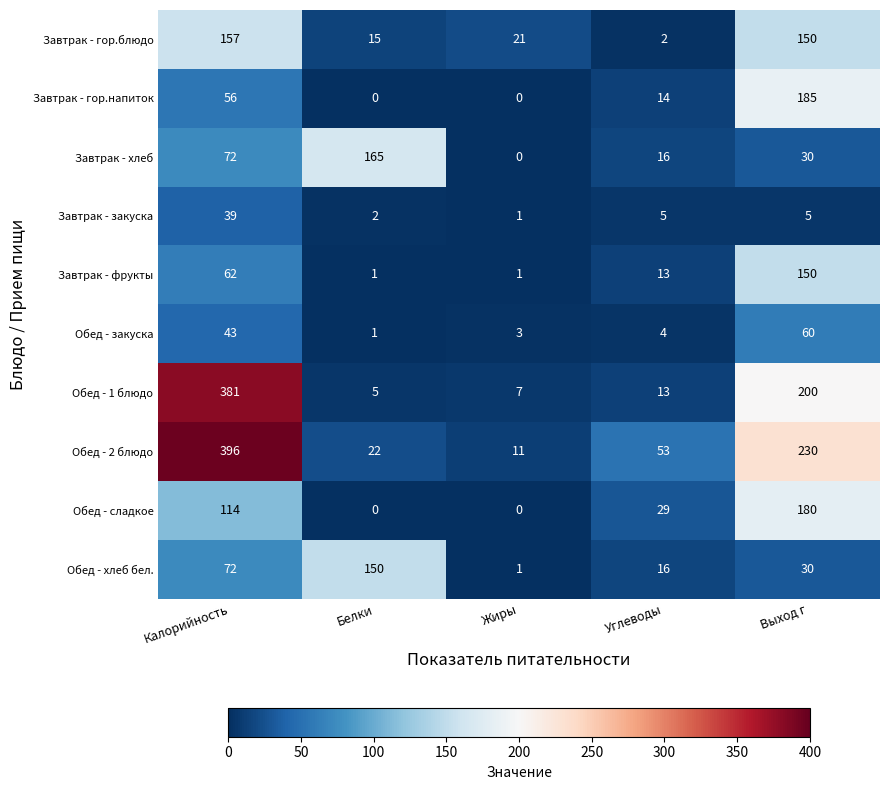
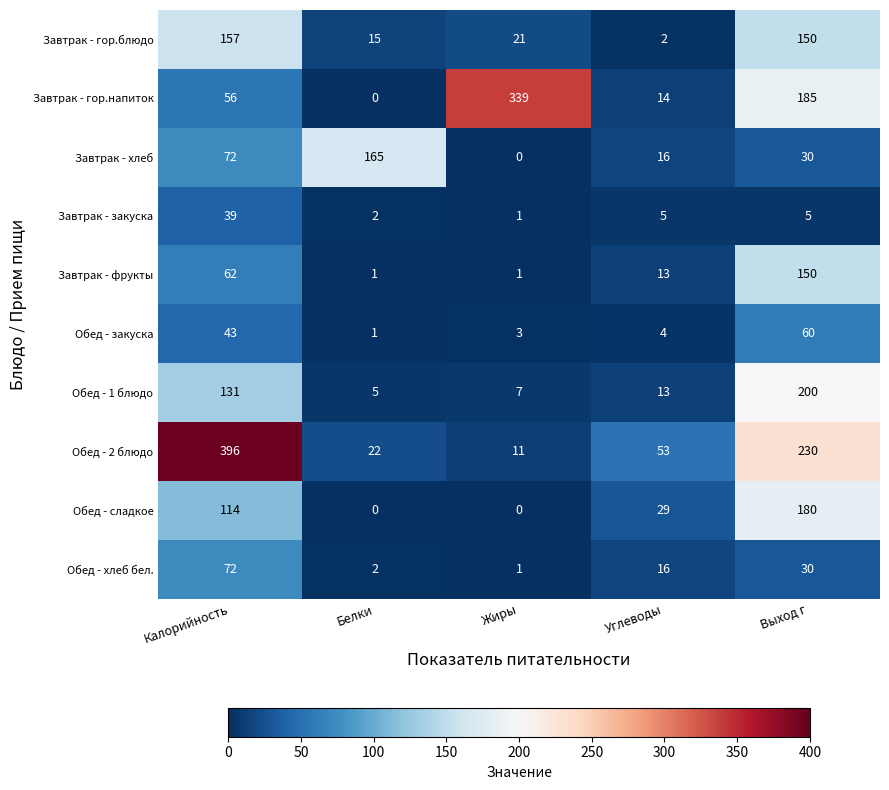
Завтрак - гор.напиток, Жиры: 0 -> 339
Обед - 1 блюдо, Калорийность: 381 -> 131
Обед - хлеб бел., Белки: 150 -> 2
